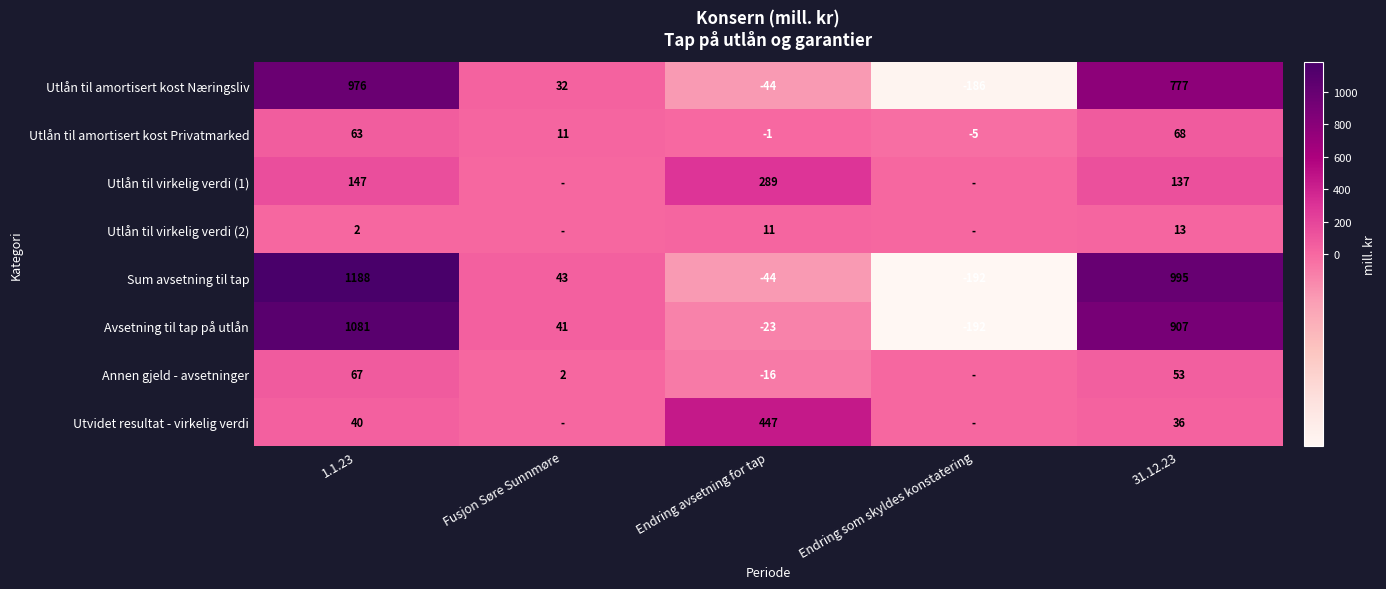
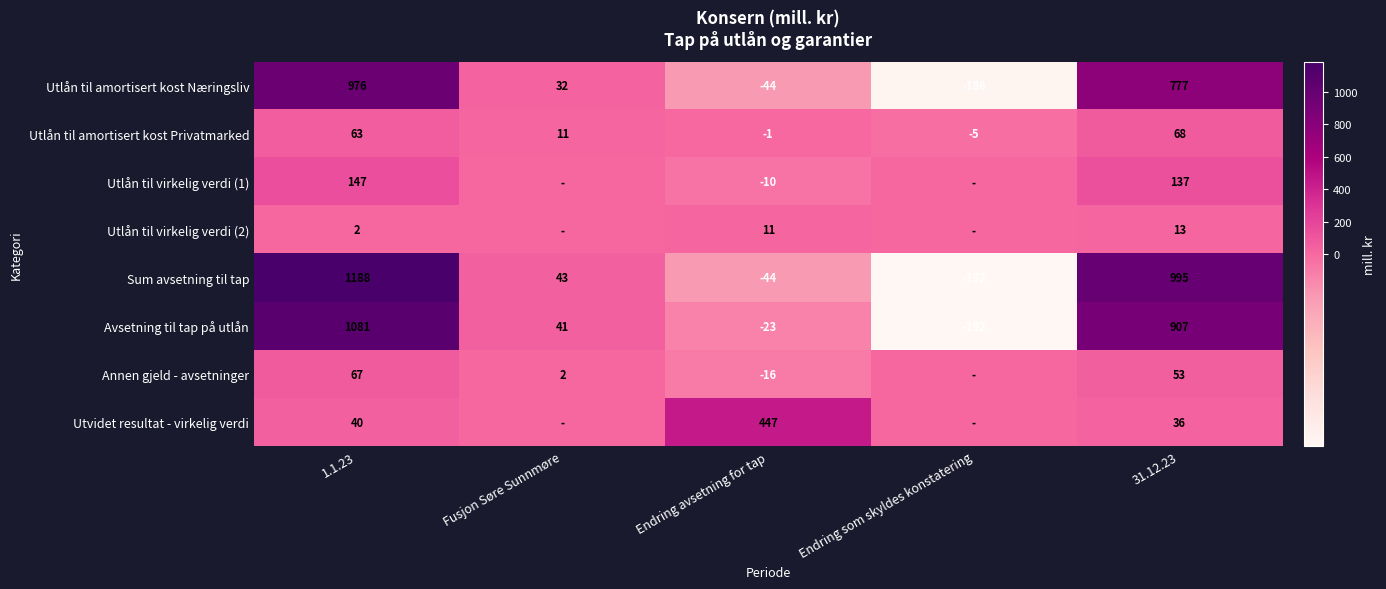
Utlån til virkelig verdi (1), Endring avsetning for tap: 289 -> -10
